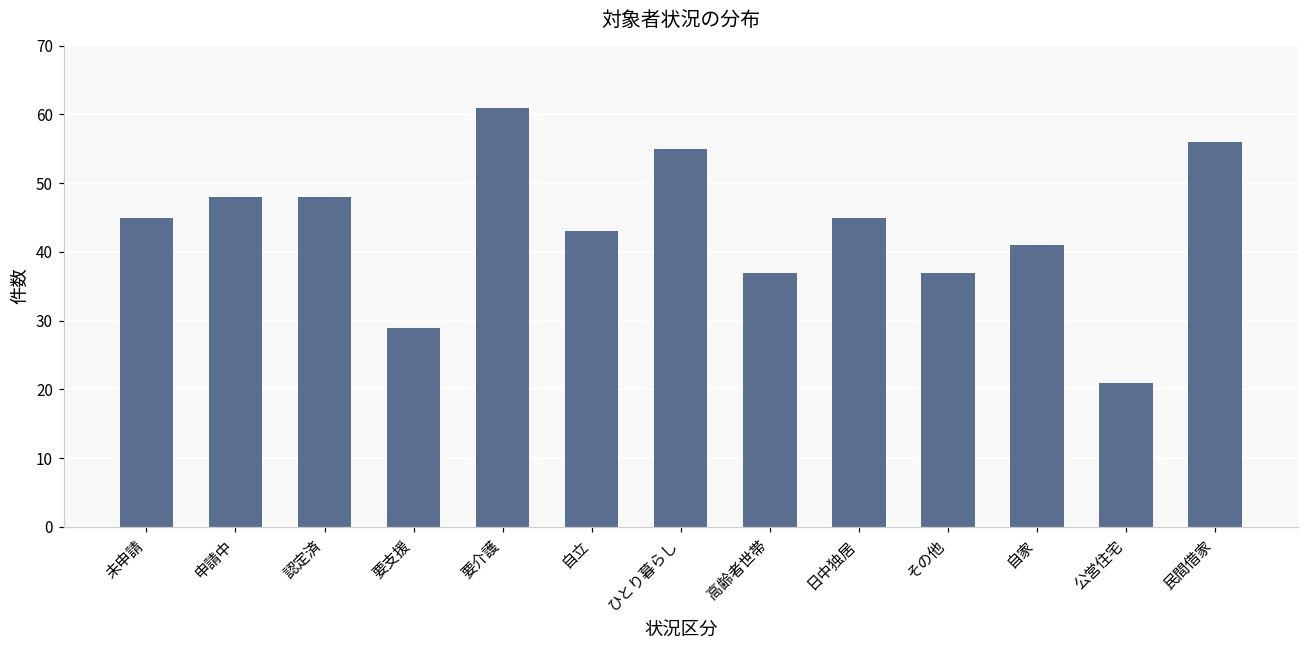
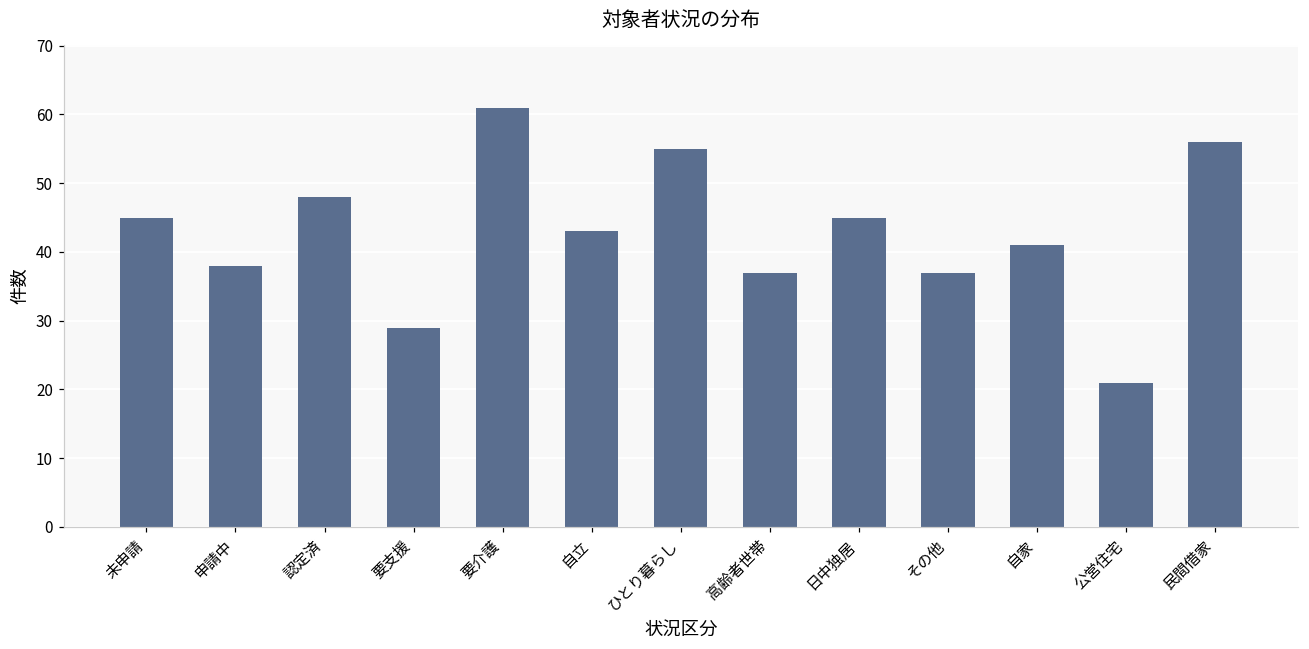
申請中: 48 -> 38
